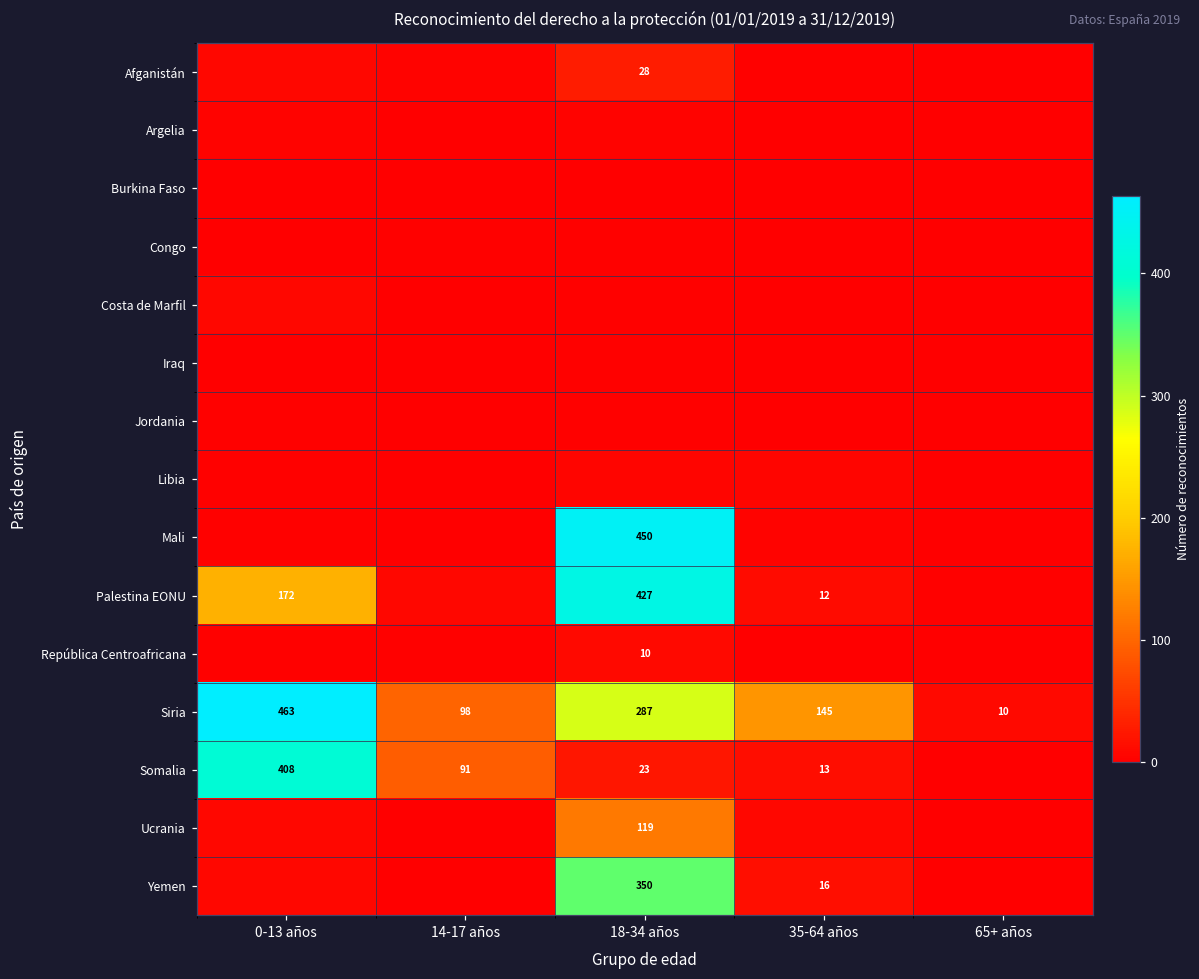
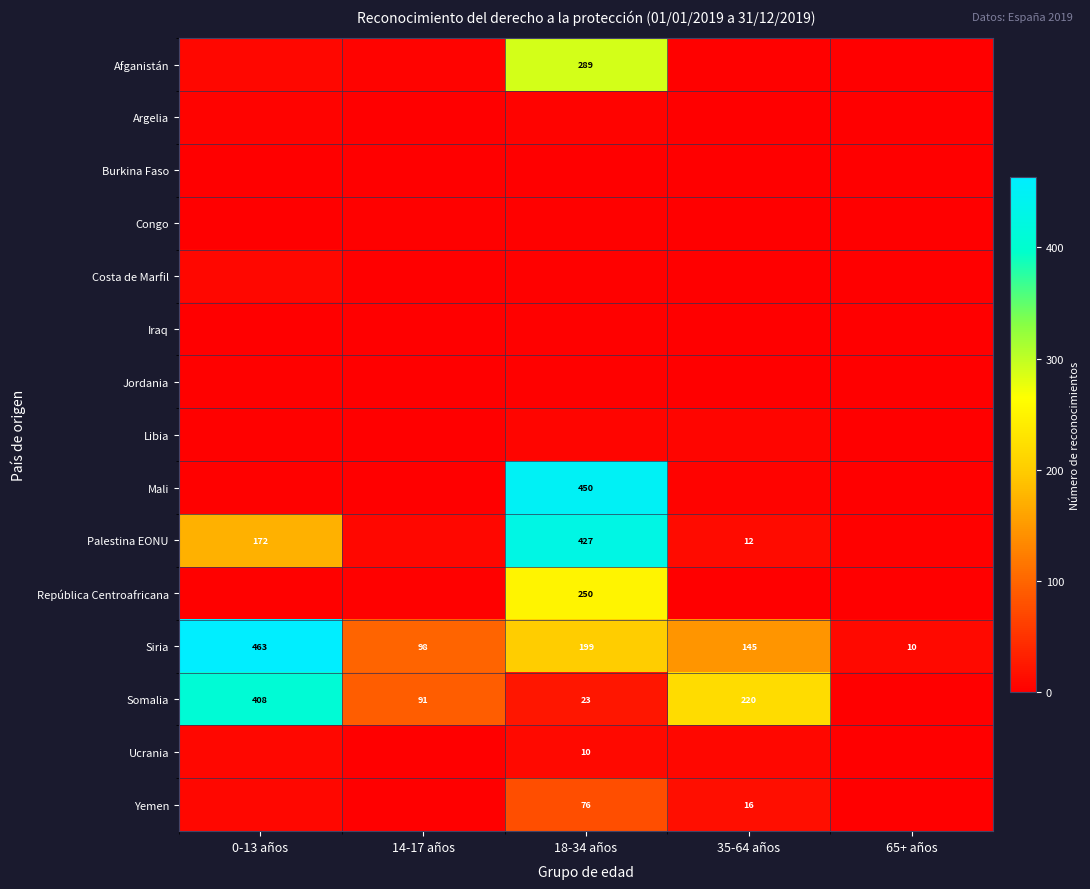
Afganistán, 18-34 años: 28 -> 289
República Centroafricana, 18-34 años: 10 -> 250
Siria, 18-34 años: 287 -> 199
Somalia, 35-64 años: 13 -> 220
Ucrania, 18-34 años: 119 -> 10
Yemen, 18-34 años: 350 -> 76
